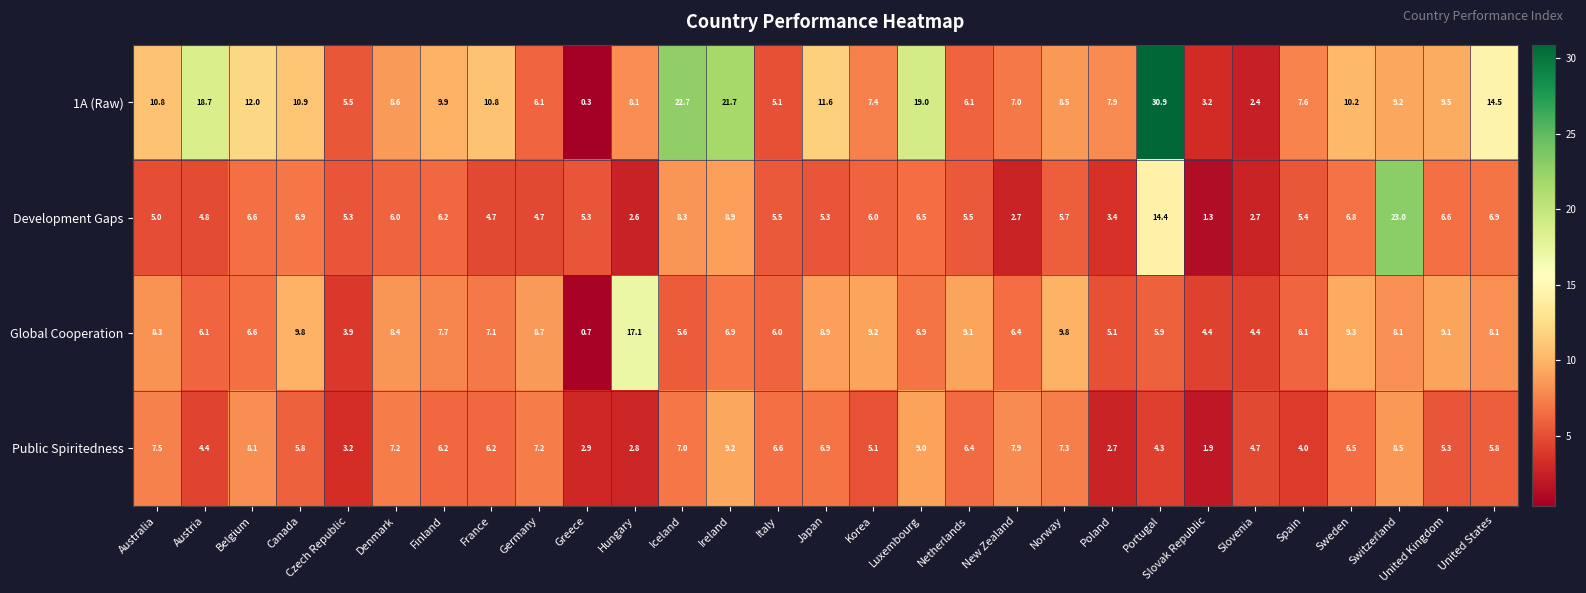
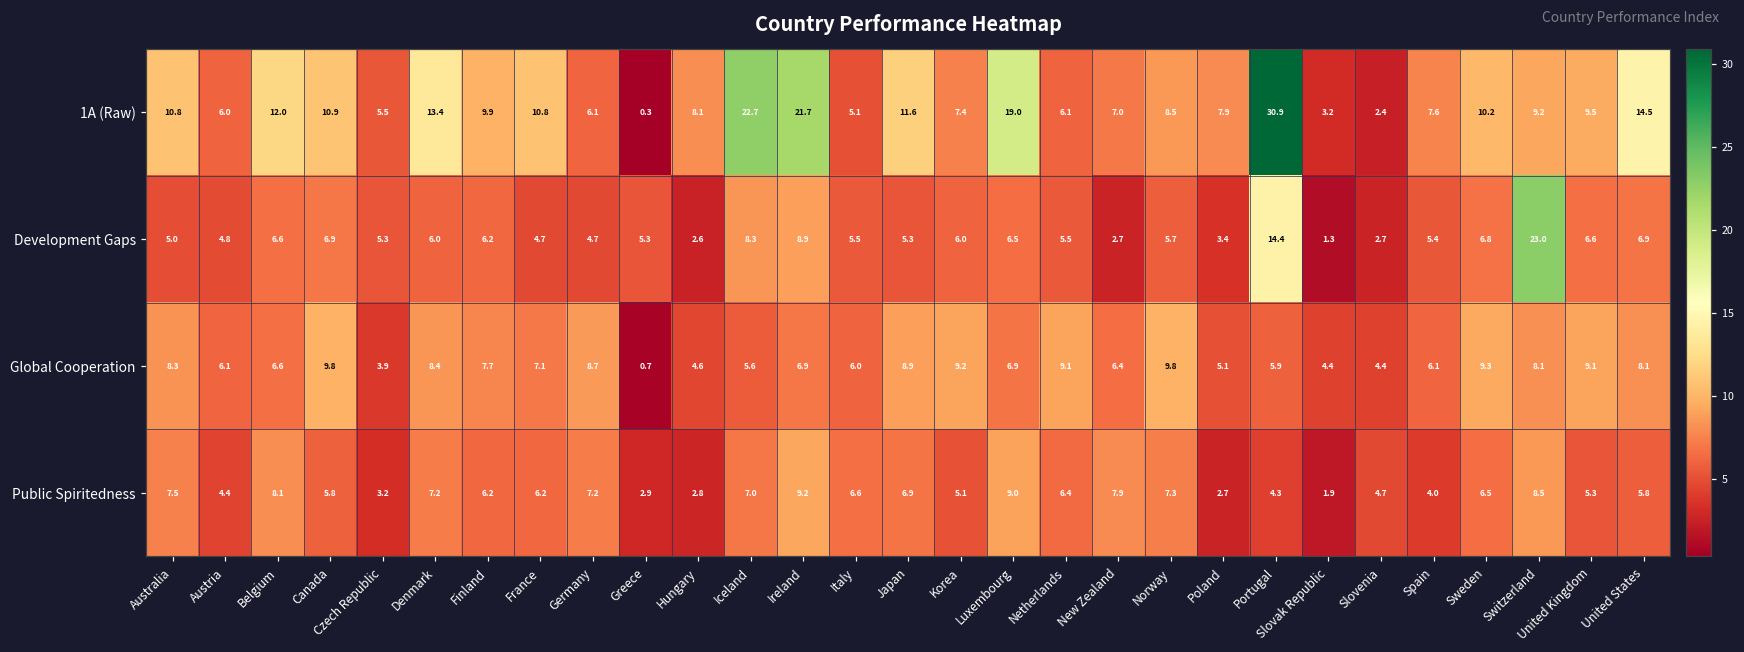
1A (Raw), Austria: 18.7 -> 6.0
1A (Raw), Denmark: 8.6 -> 13.4
Global Cooperation, Hungary: 17.1 -> 4.6
